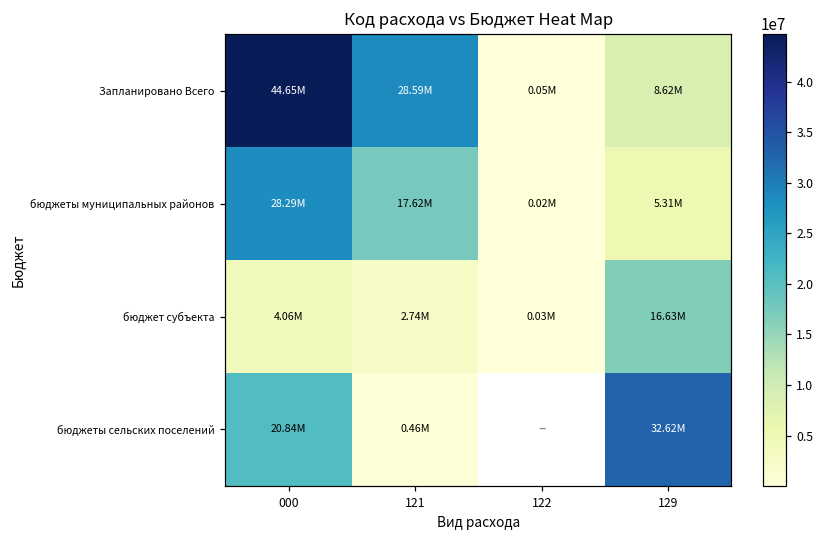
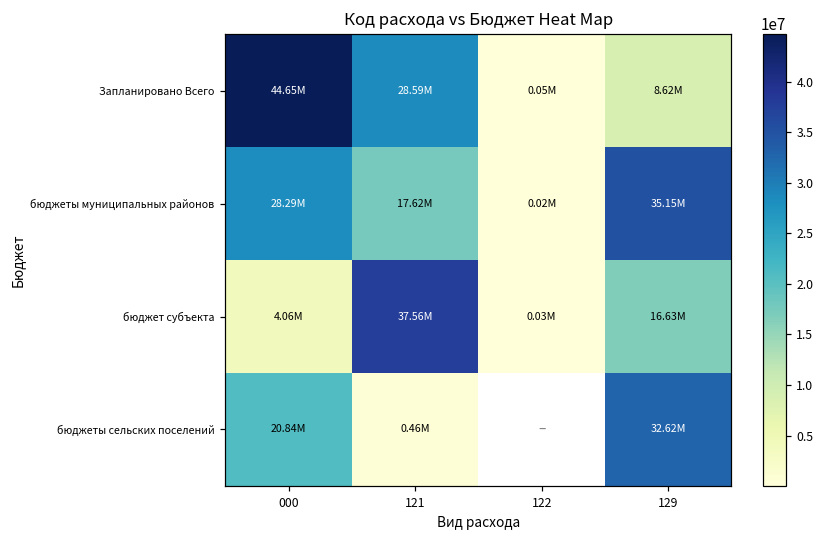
бюджеты муниципальных районов, 129: 5.31M -> 35.15M
бюджет субъекта, 121: 2.74M -> 37.56M
